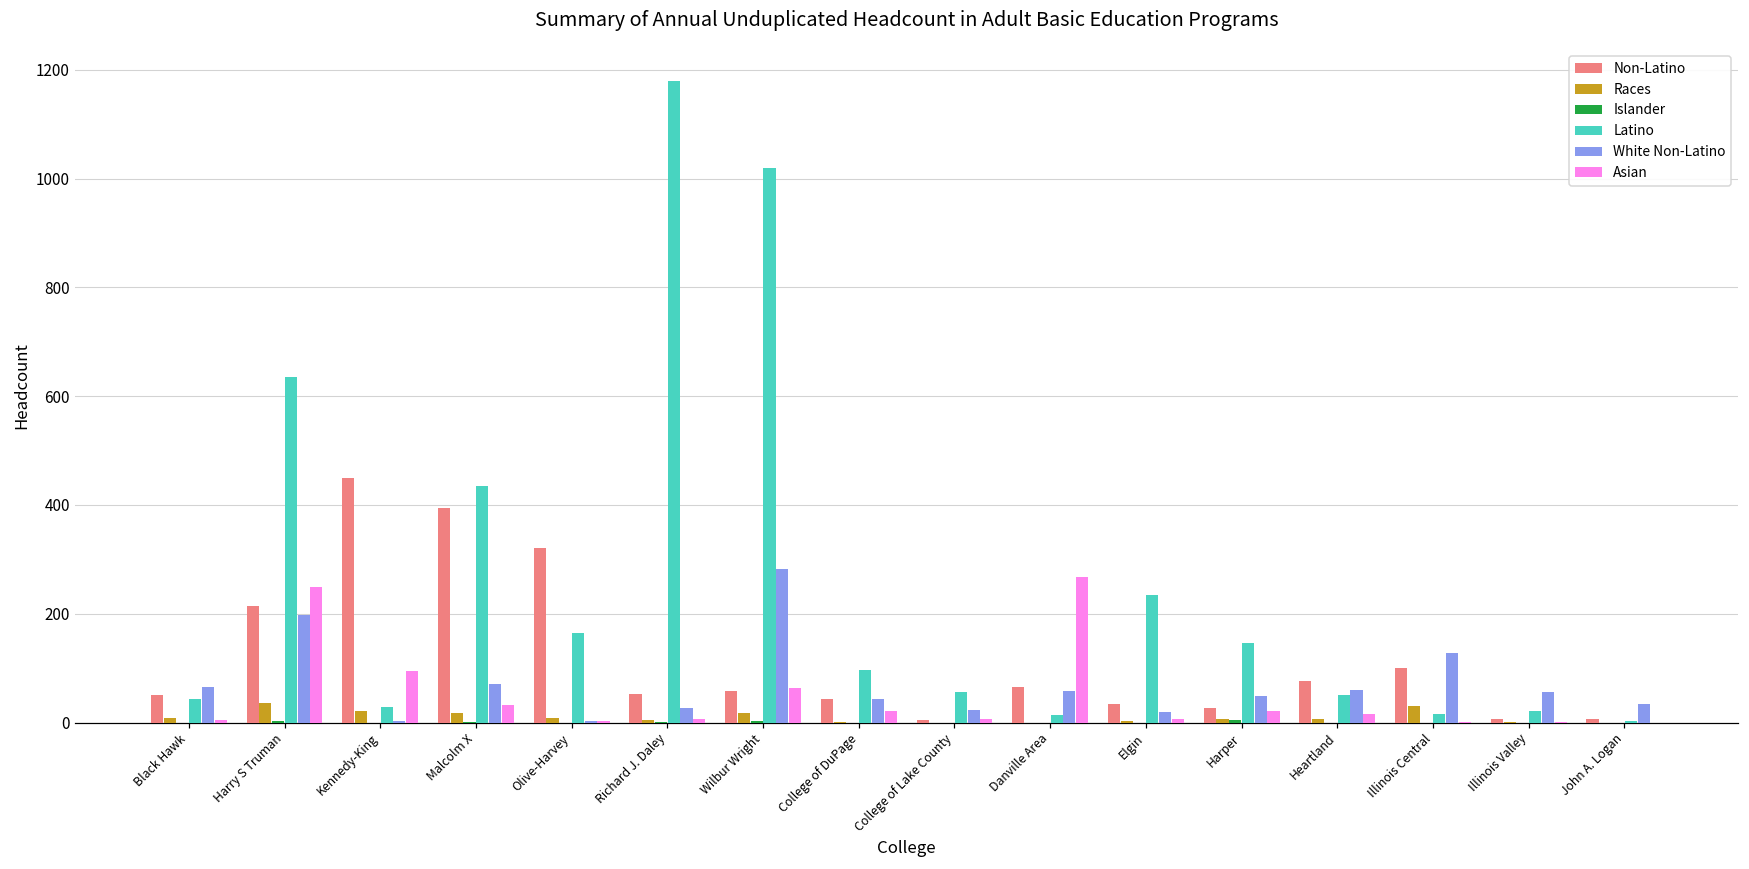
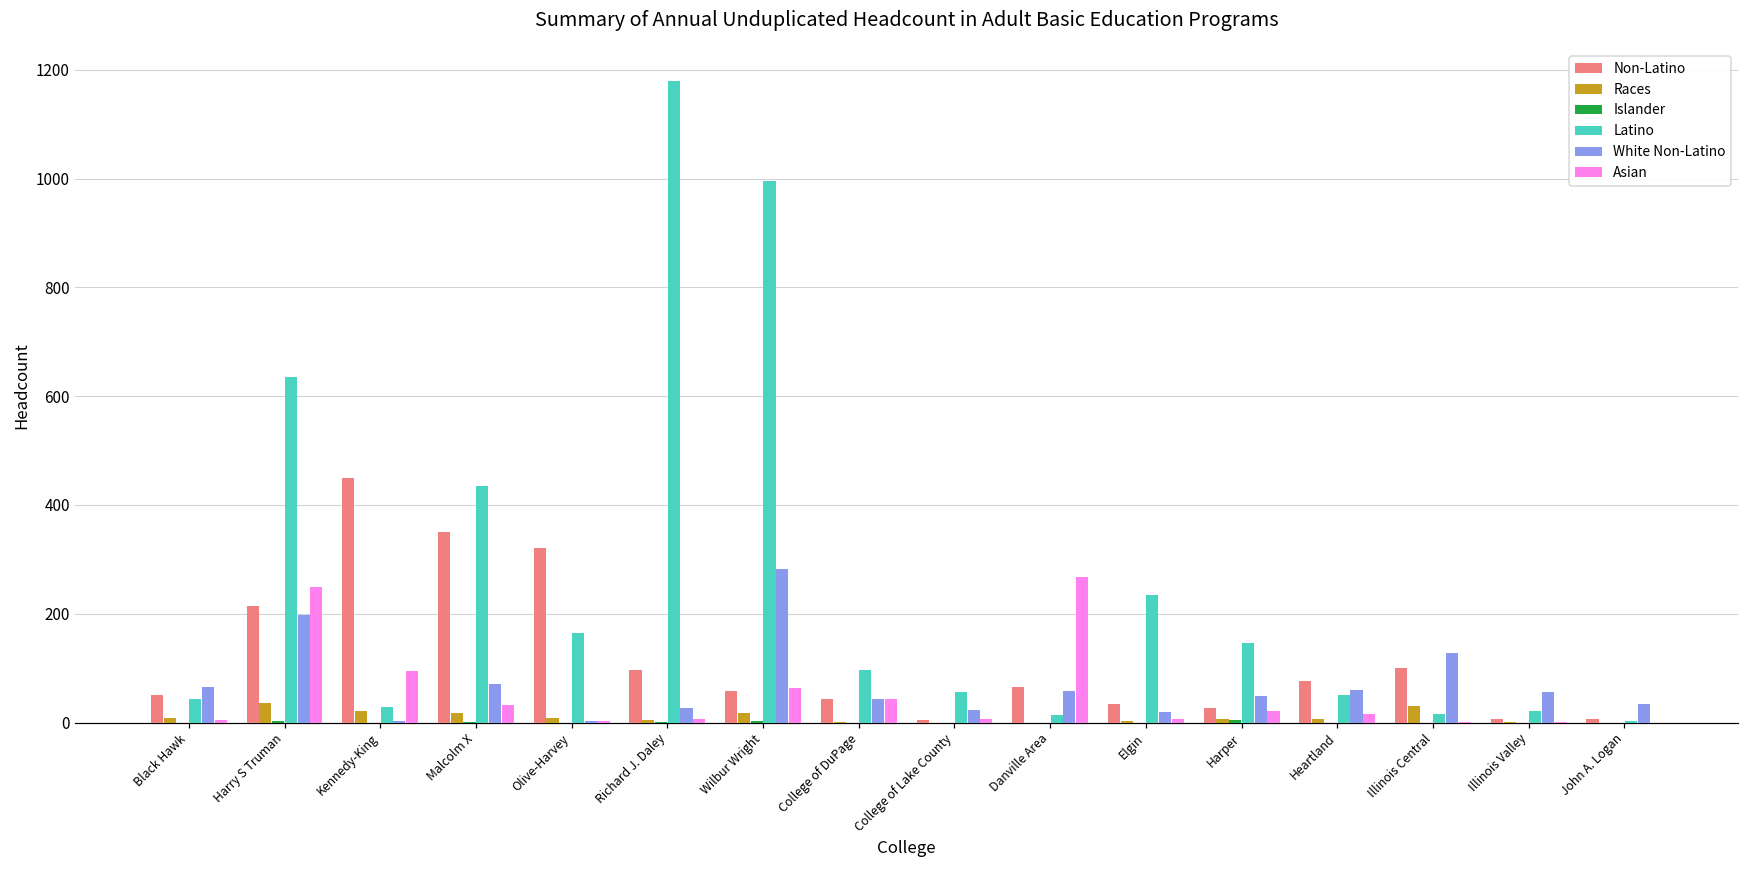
Non-Latino, Malcolm X: 390 -> 350
Non-Latino, Richard J. Daley: 50 -> 100
Latino, Wilbur Wright: 1020 -> 1000
Asian, College of DuPage: 20 -> 40
